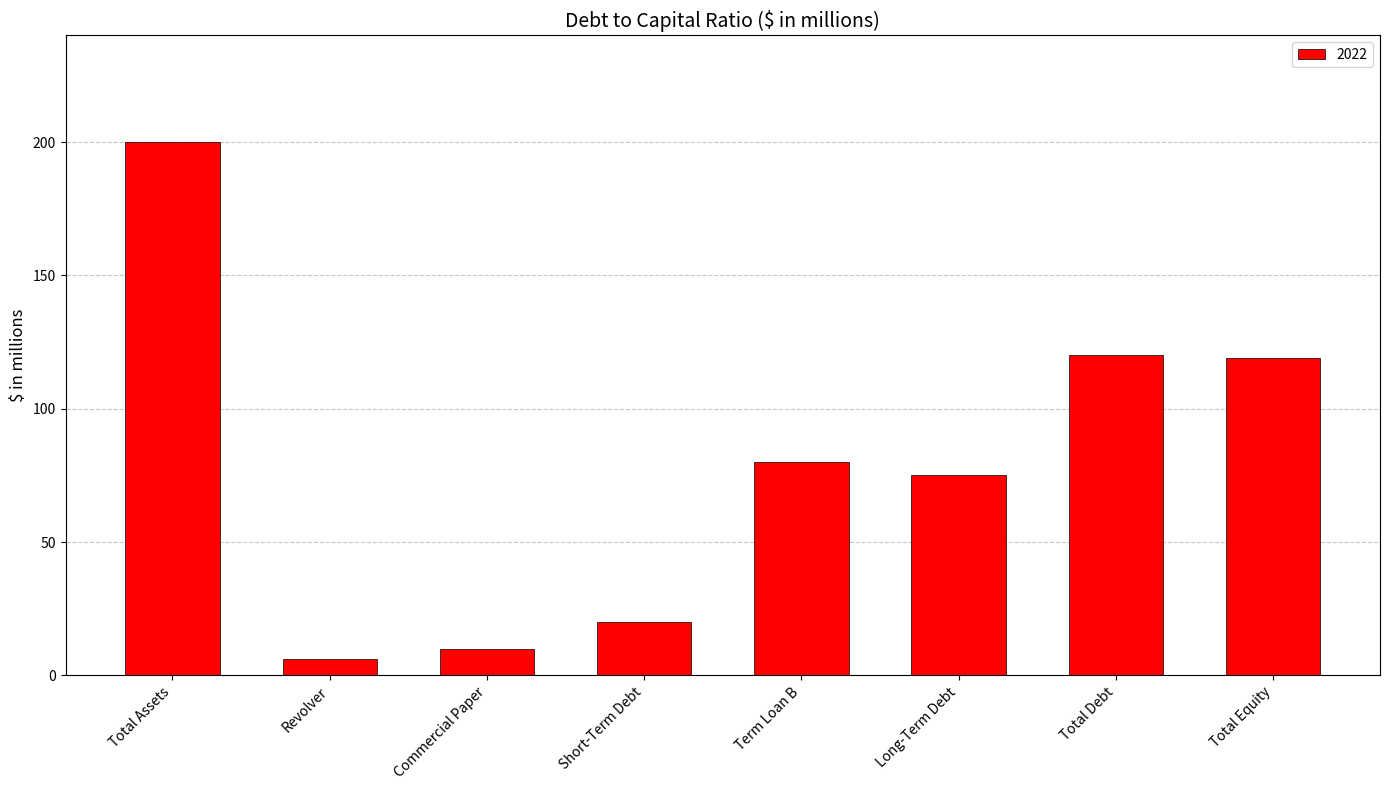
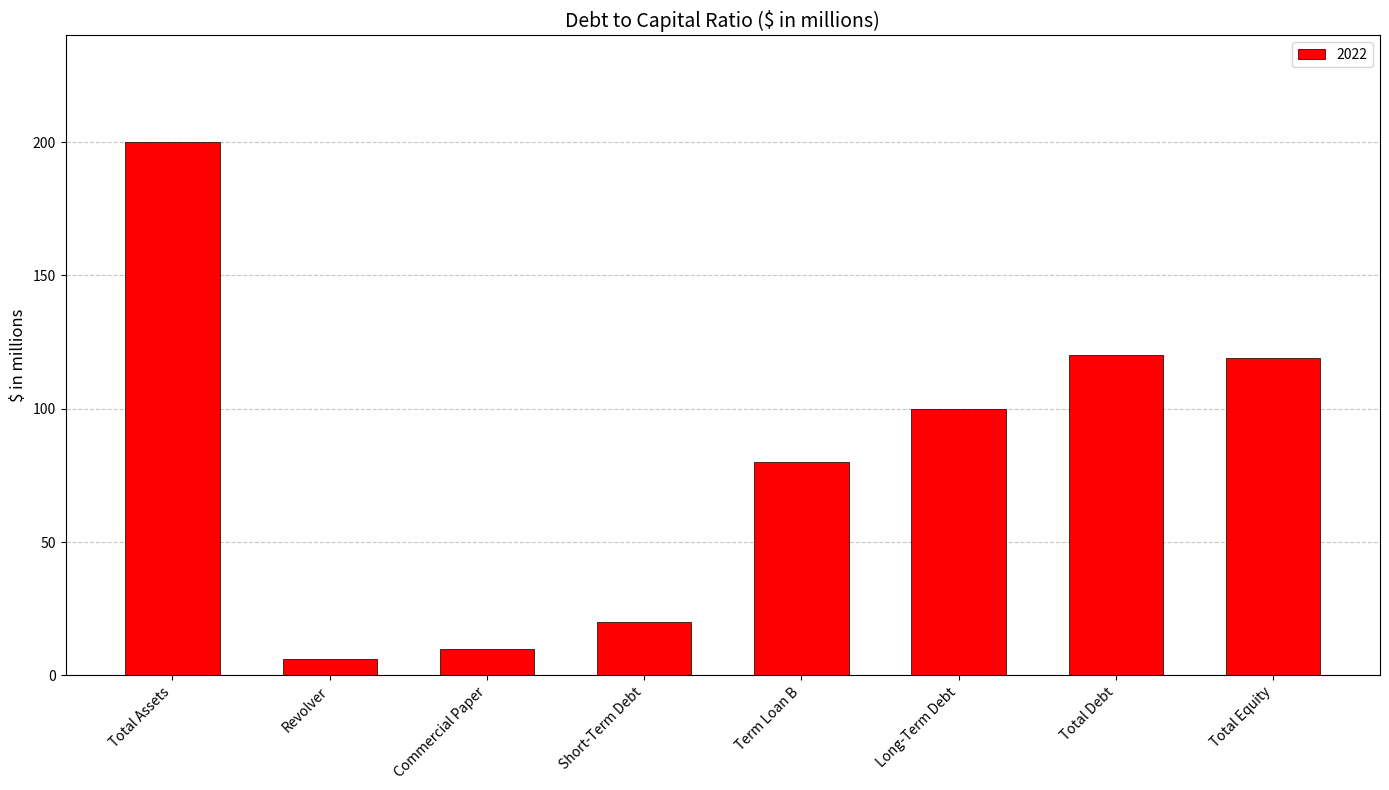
Long-Term Debt: 75 -> 100
